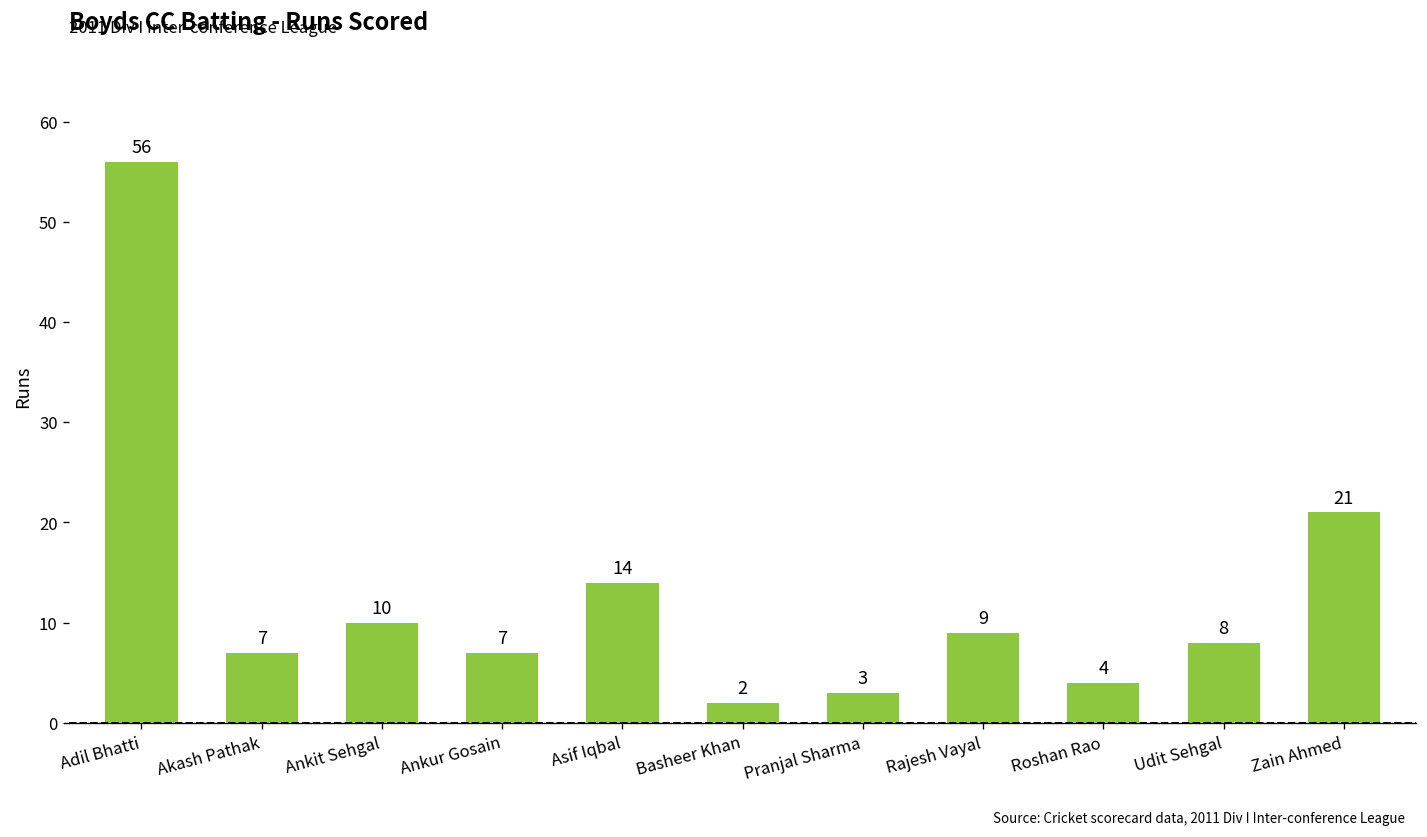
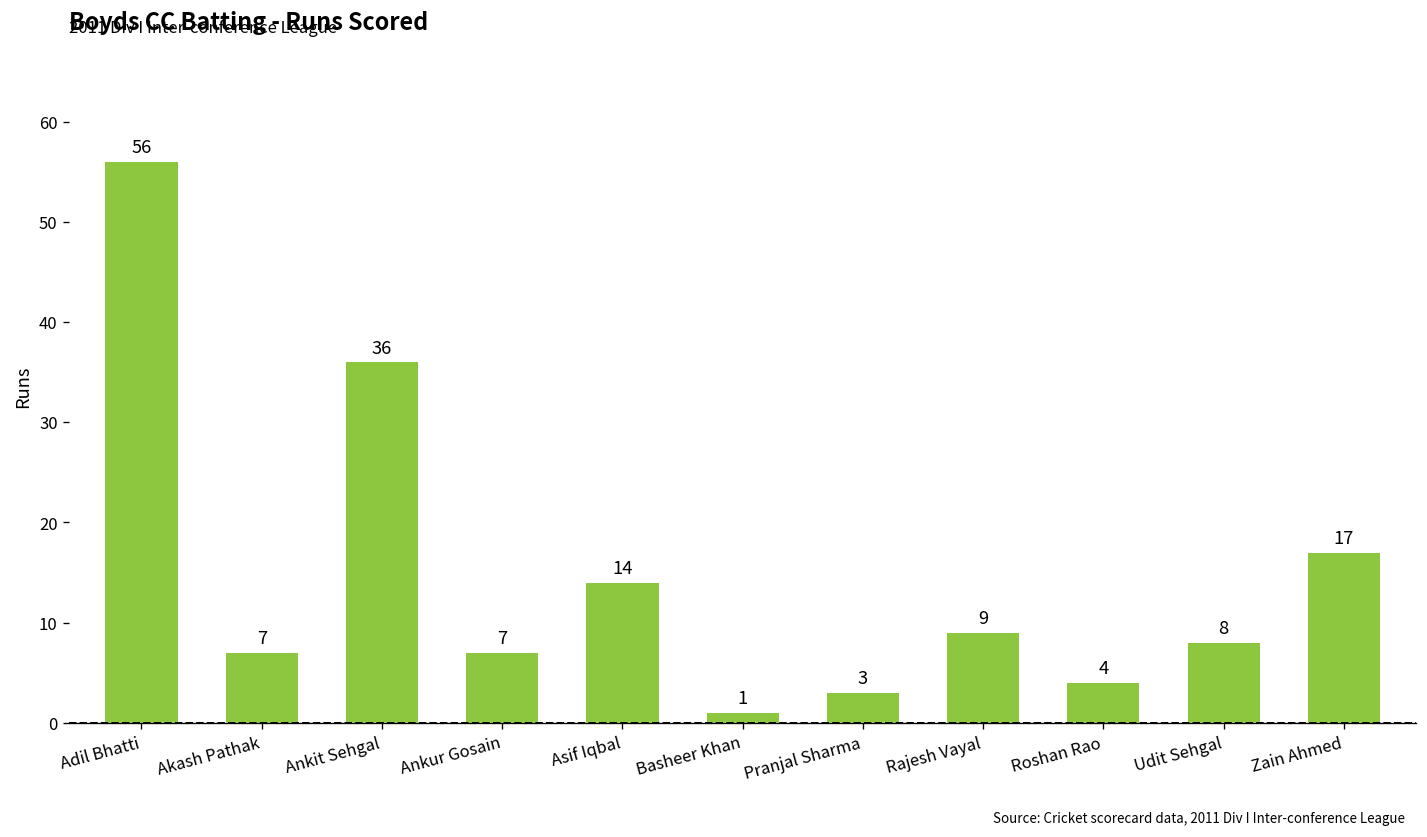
Ankit Sehgal: 10 -> 36
Basheer Khan: 2 -> 1
Zain Ahmed: 21 -> 17
